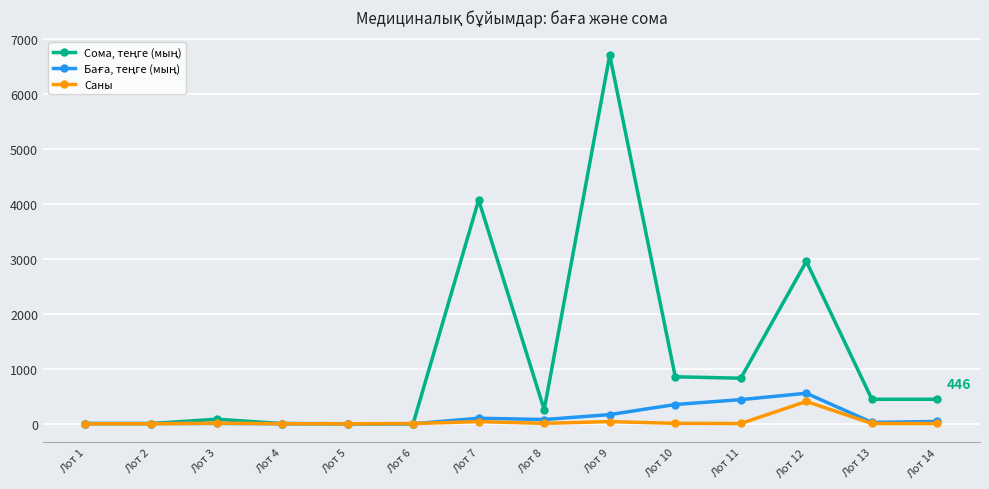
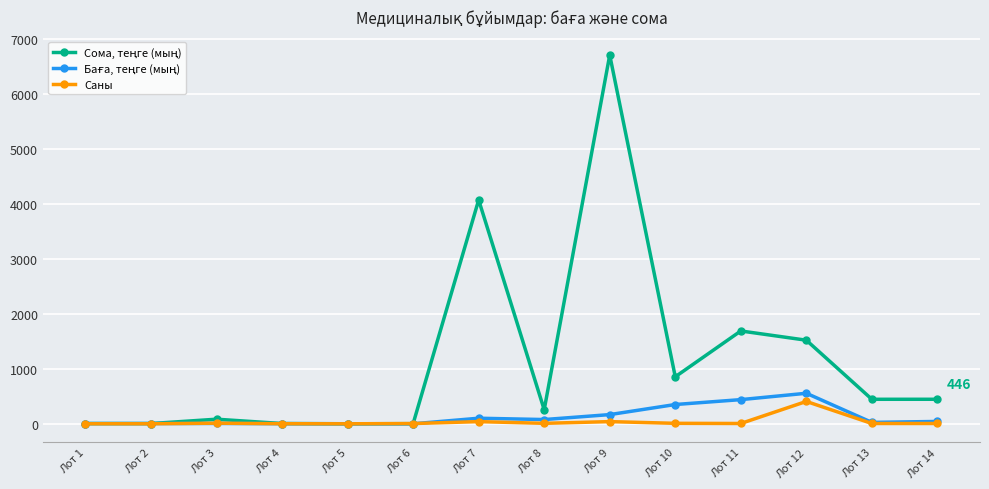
Сома, теңге (мың), Лот 11: 800 -> 1700
Сома, теңге (мың), Лот 12: 3000 -> 1500
